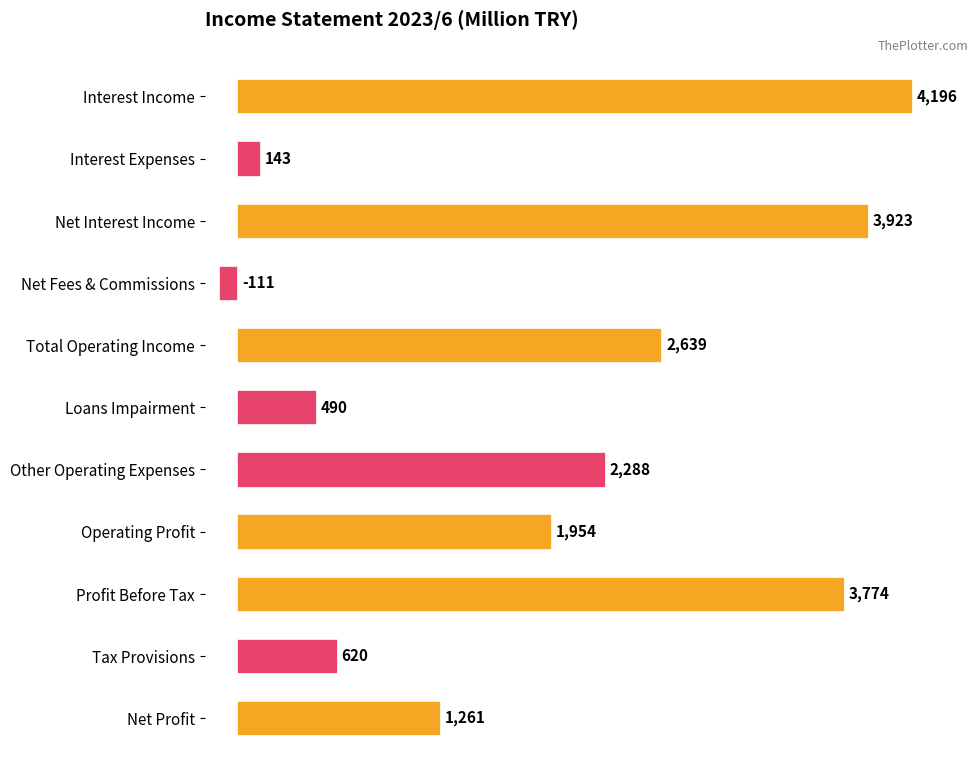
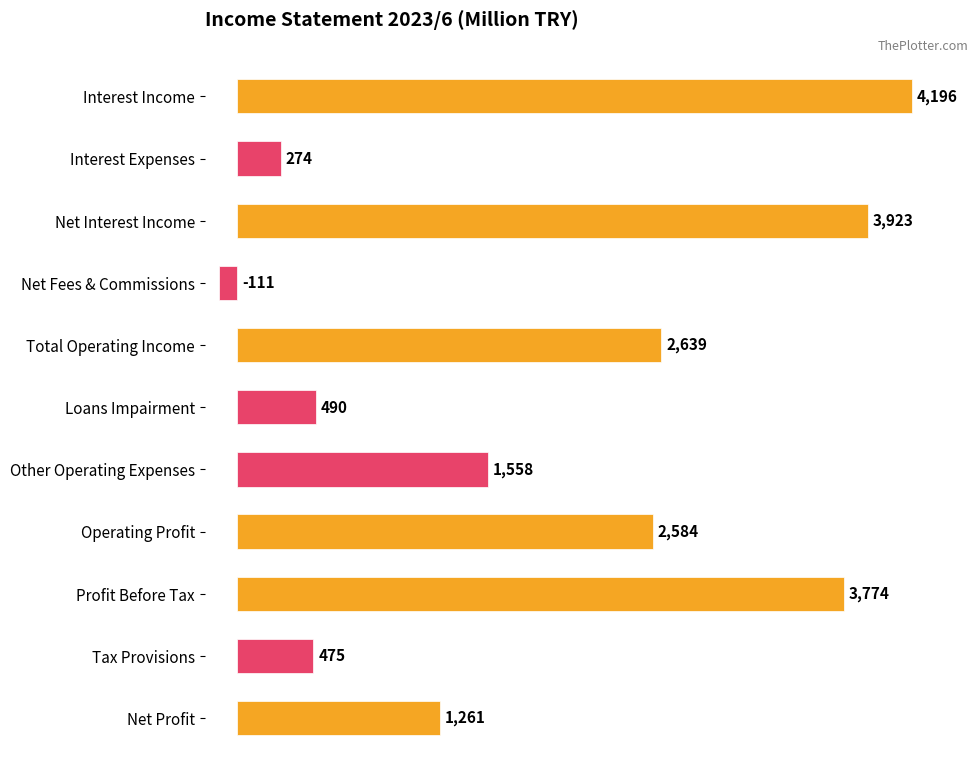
Interest Expenses: 143 -> 274
Other Operating Expenses: 2,288 -> 1,558
Operating Profit: 1,954 -> 2,584
Tax Provisions: 620 -> 475
